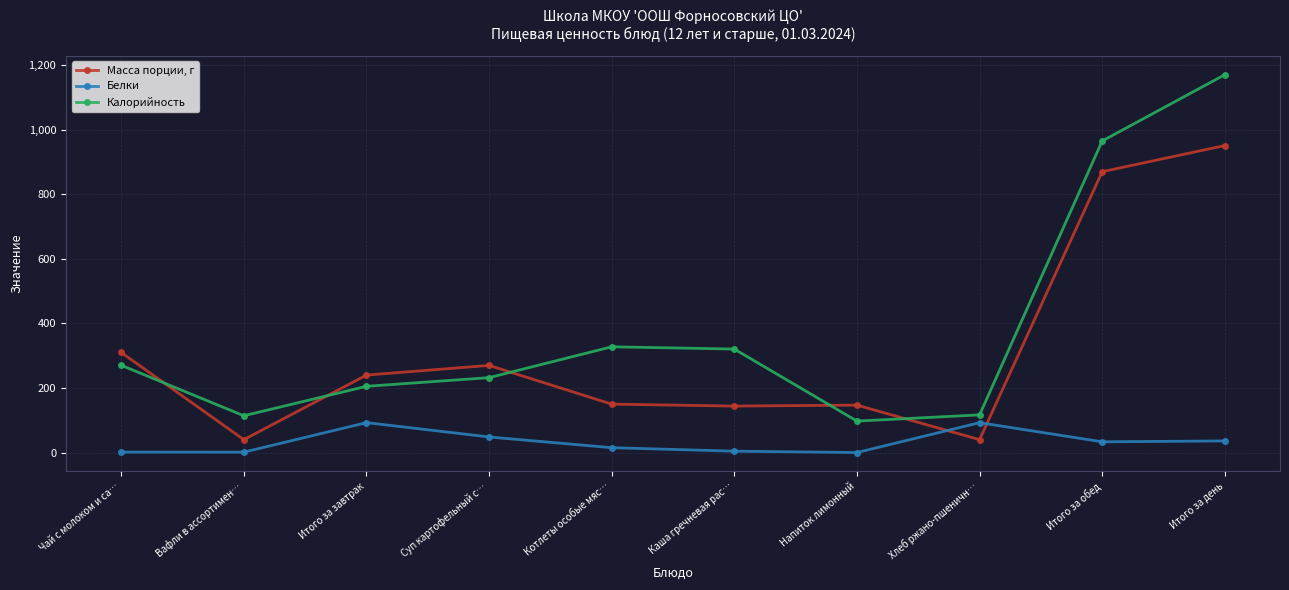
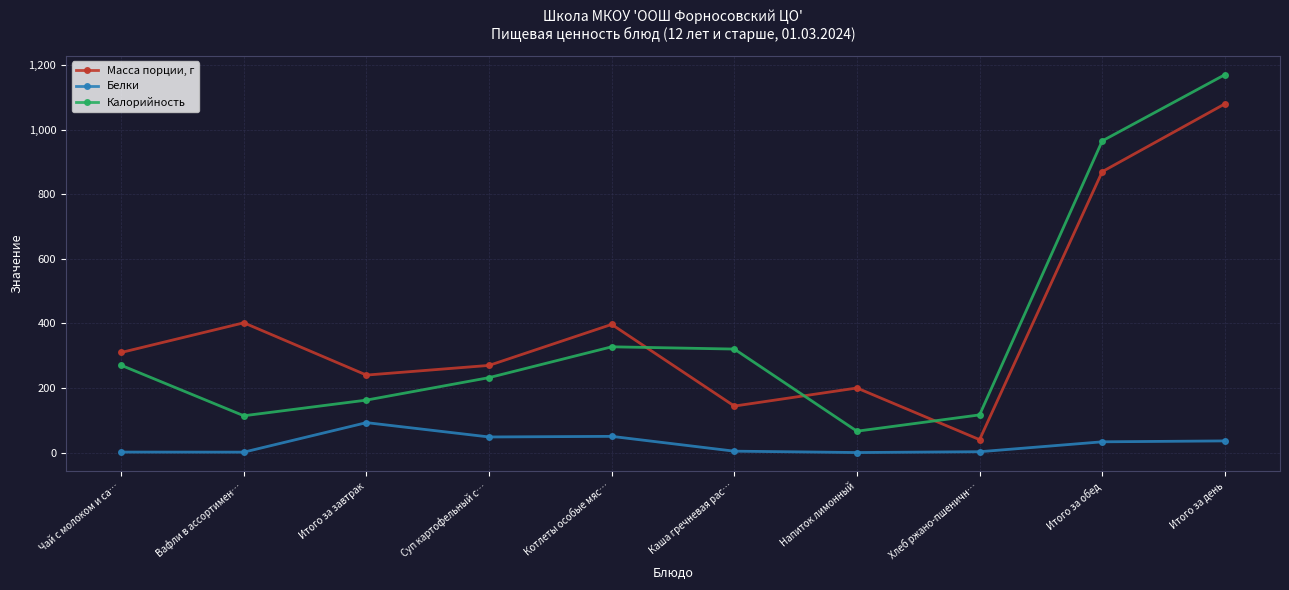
Масса порции, г, Вафли в ассортимен…: 40 -> 400
Калорийность, Итого за завтрак: 210 -> 160
Масса порции, г, Котлеты особые мяс…: 150 -> 400
Белки, Котлеты особые мяс…: 20 -> 50
Масса порции, г, Напиток лимонный: 150 -> 200
Калорийность, Напиток лимонный: 100 -> 70
Белки, Хлеб ржано-пшеничн…: 90 -> 0
Масса порции, г, Итого за день: 950 -> 1,080
